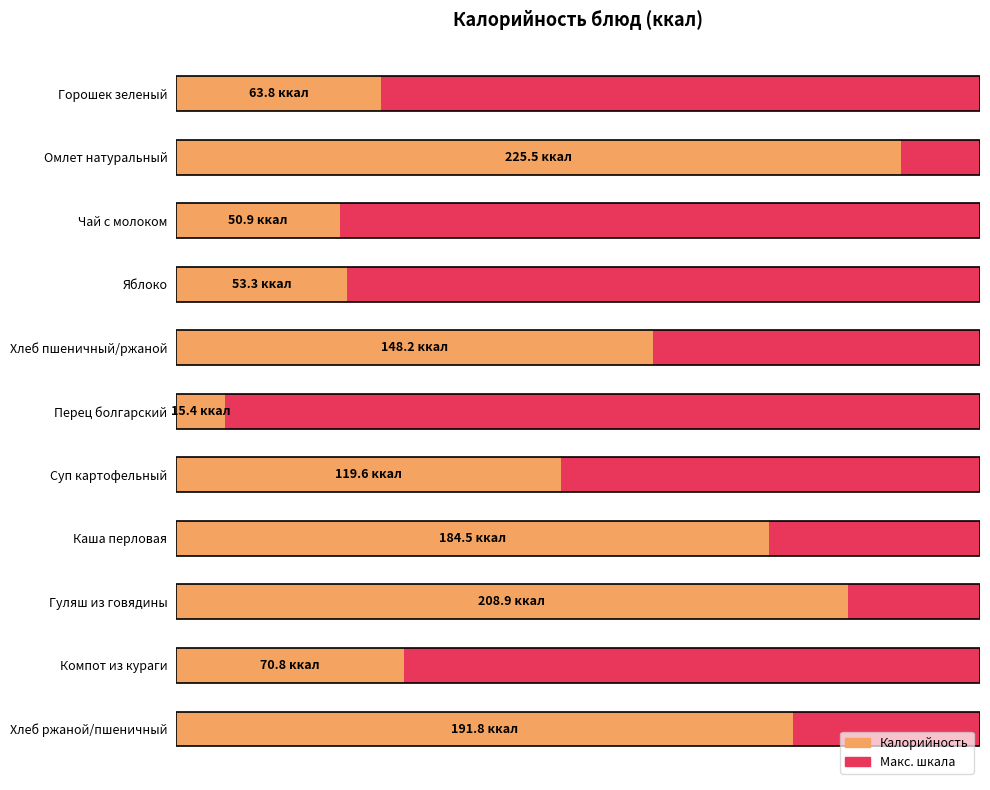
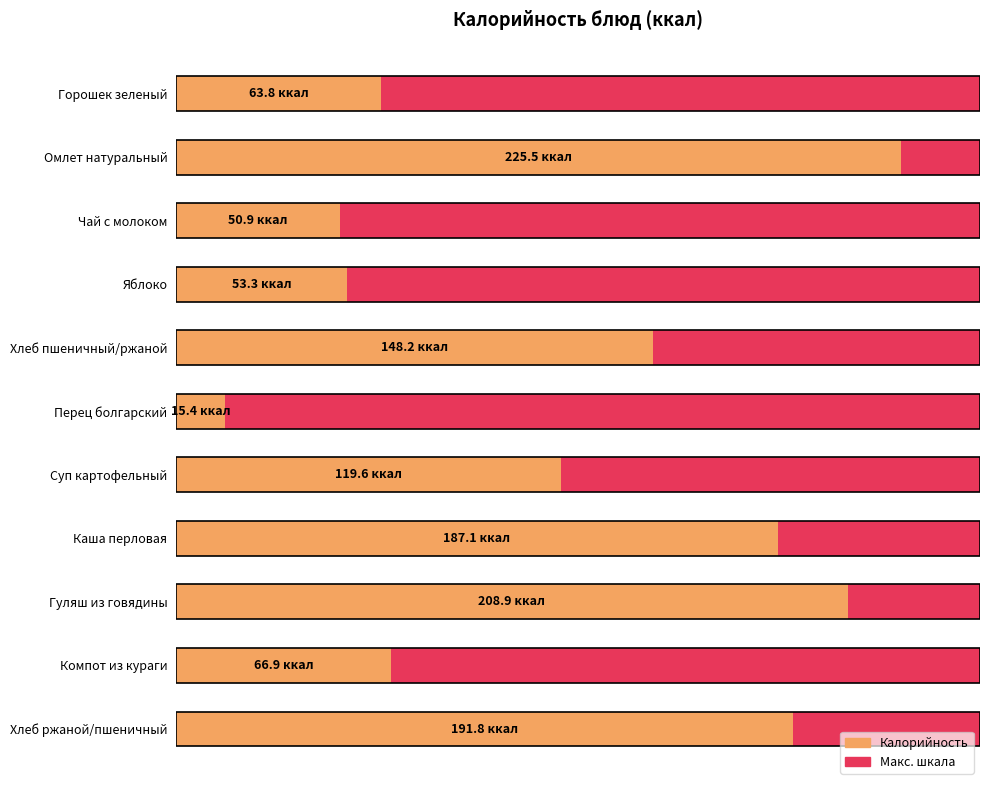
Калорийность, Каша перловая: 184.5 -> 187.1
Калорийность, Компот из кураги: 70.8 -> 66.9
